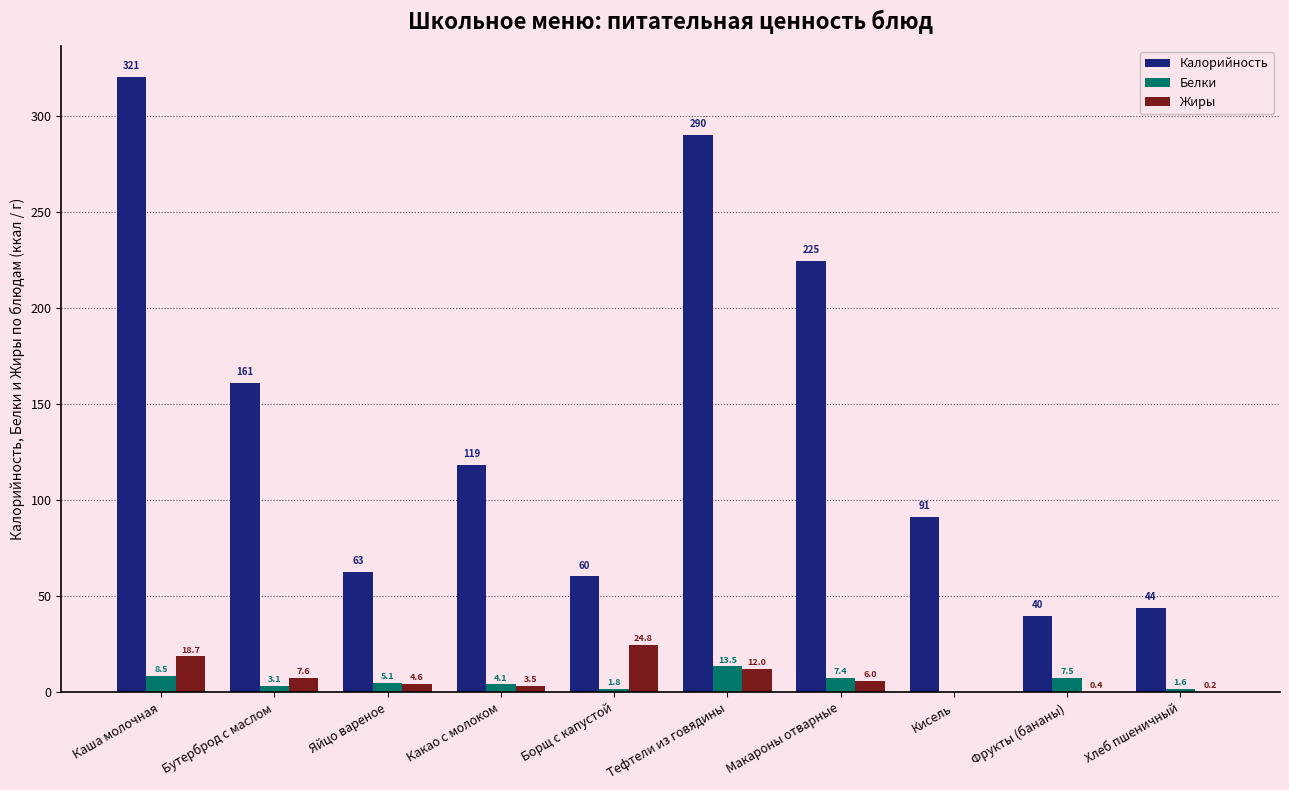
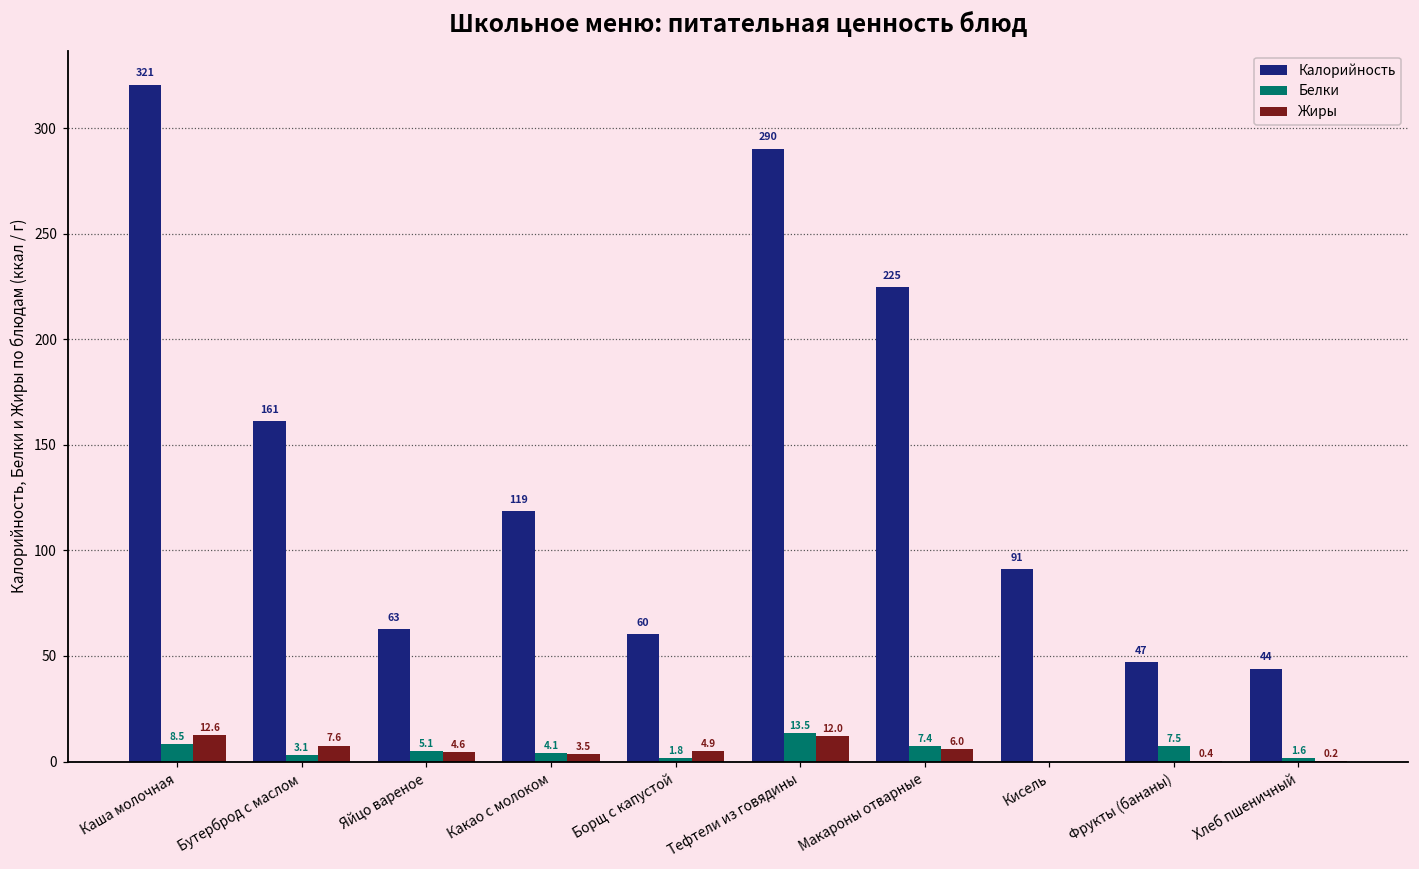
Жиры, Каша молочная: 18.7 -> 12.6
Жиры, Борщ с капустой: 24.8 -> 4.9
Калорийность, Фрукты (бананы): 40 -> 47
